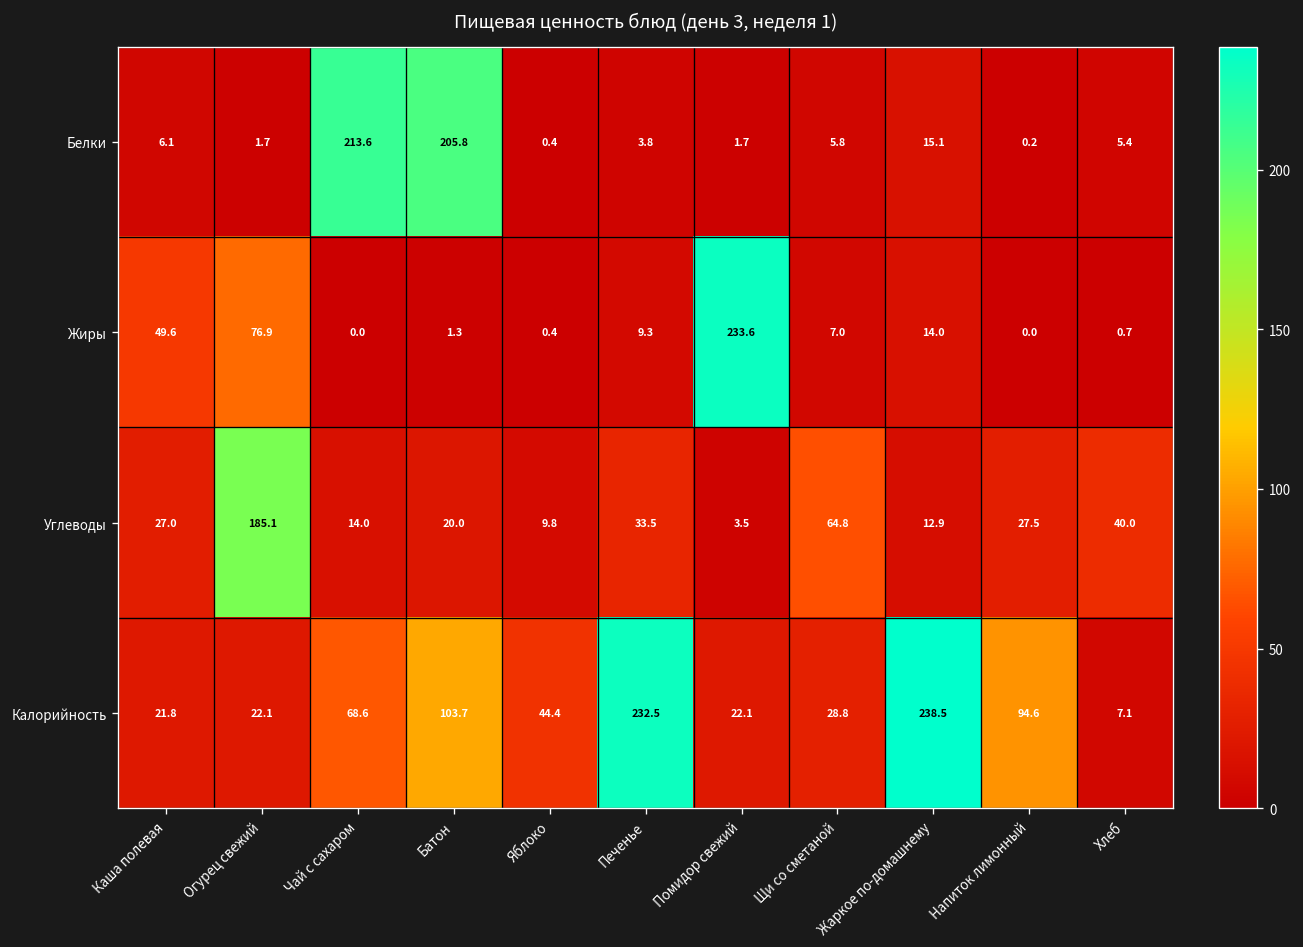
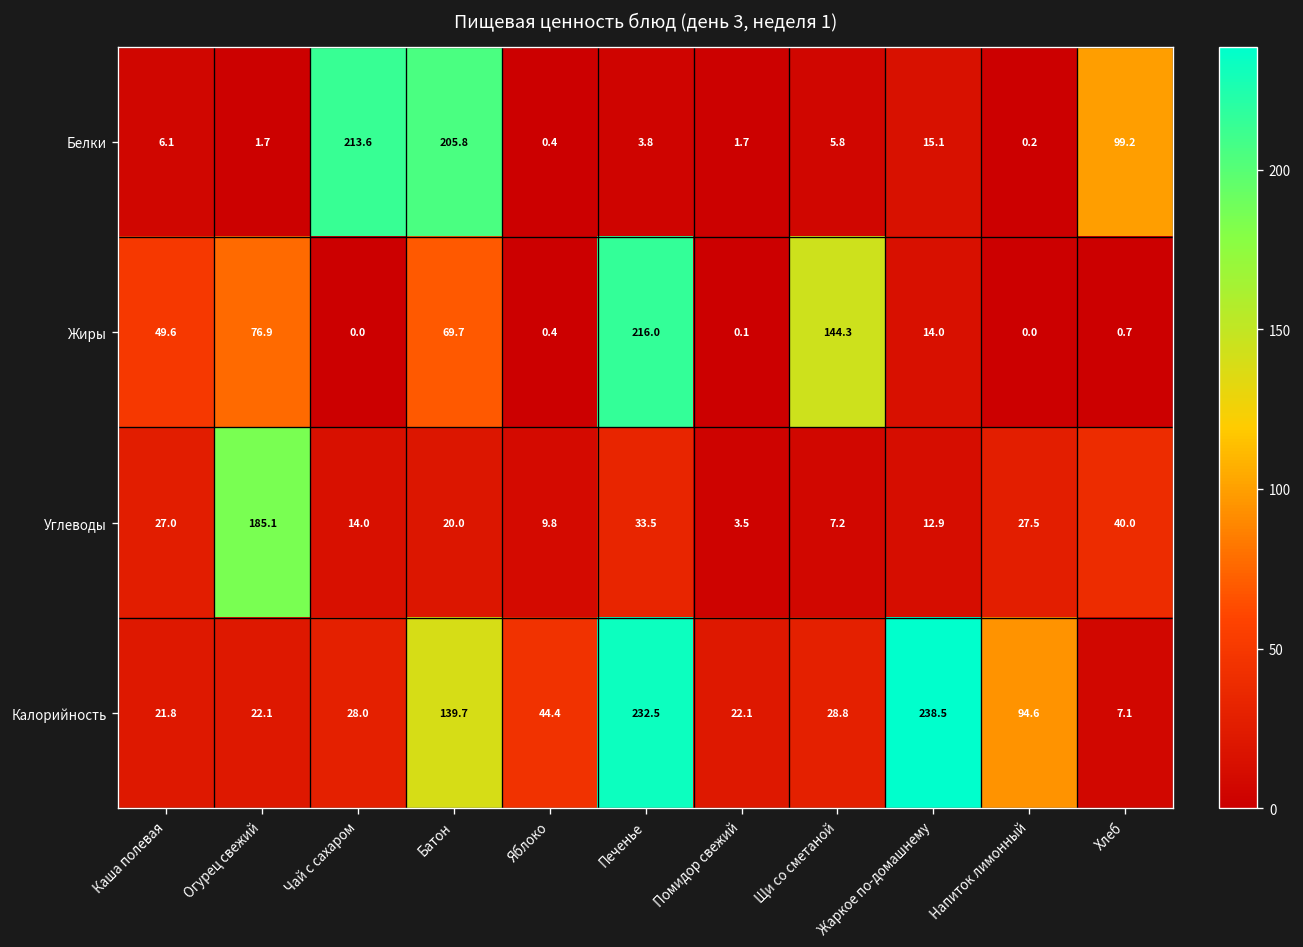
Белки, Хлеб: 5.4 -> 99.2
Жиры, Батон: 1.3 -> 69.7
Жиры, Печенье: 9.3 -> 216.0
Жиры, Помидор свежий: 233.6 -> 0.1
Жиры, Щи со сметаной: 7.0 -> 144.3
Углеводы, Щи со сметаной: 64.8 -> 7.2
Калорийность, Чай с сахаром: 68.6 -> 28.0
Калорийность, Батон: 103.7 -> 139.7
